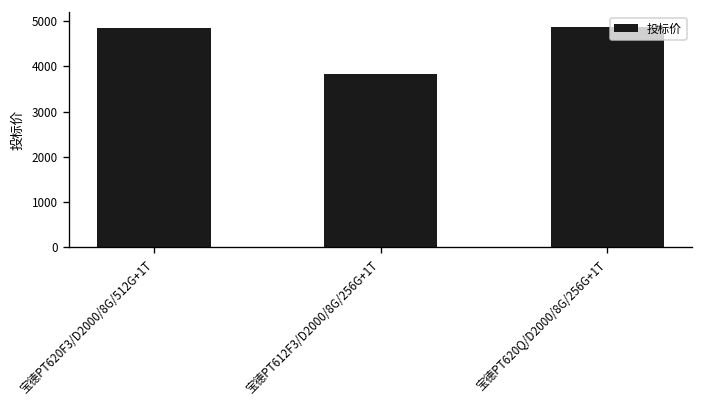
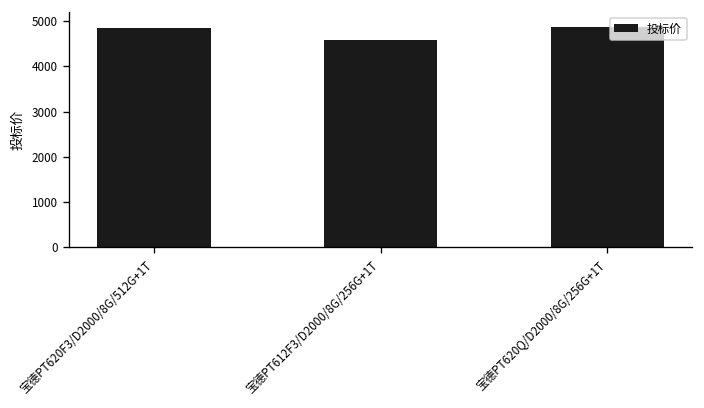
宝德PT612F3/D2000/8G/256G+1T: 3800 -> 4600
